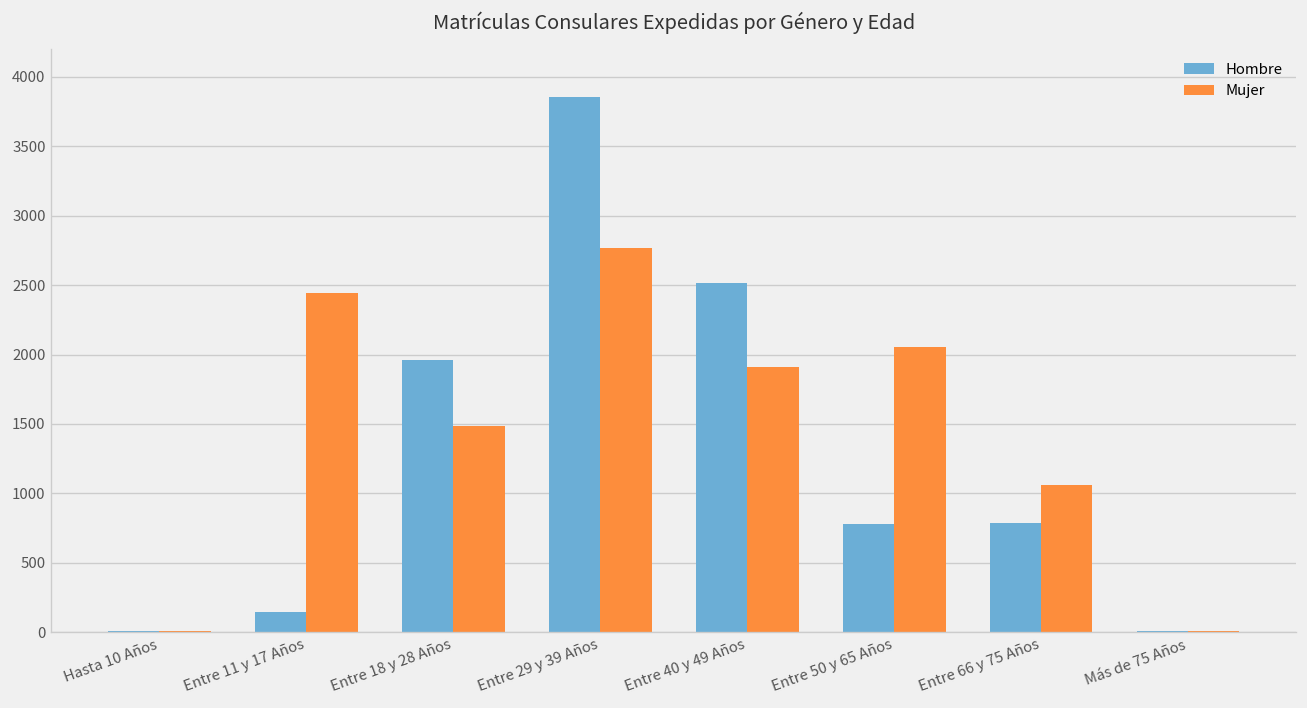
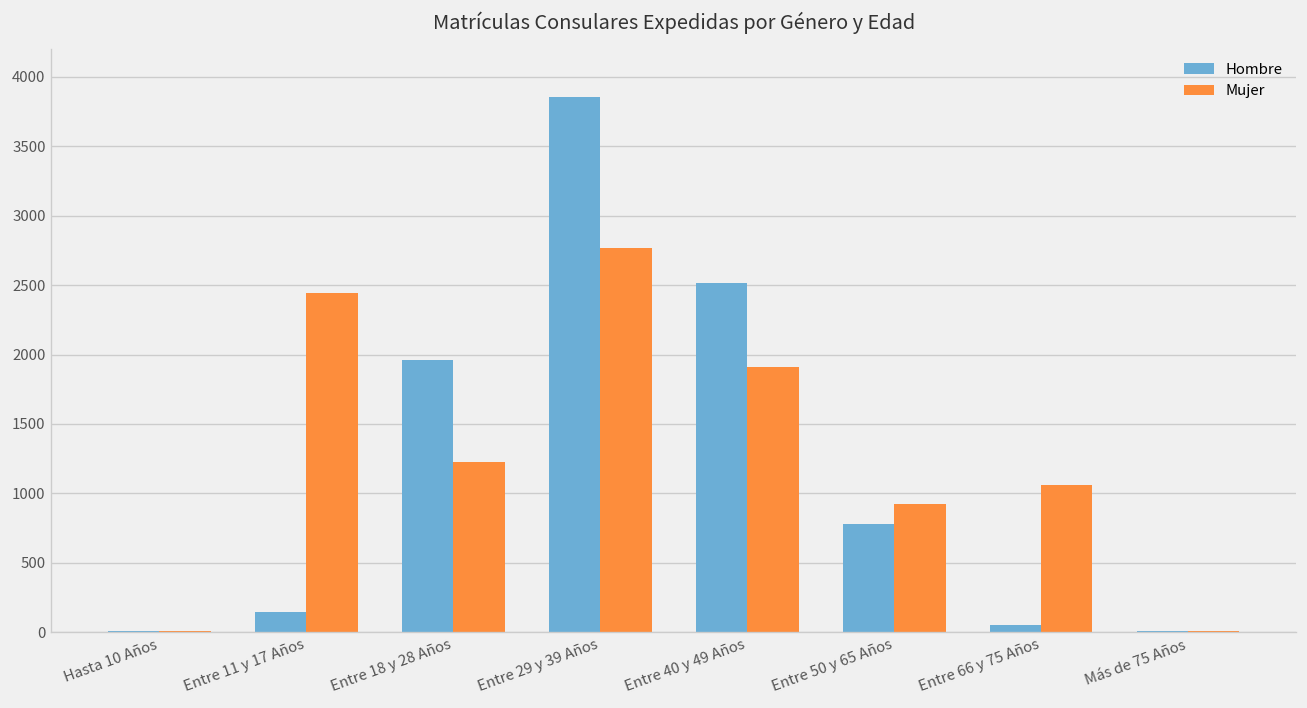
Mujer, Entre 18 y 28 Años: 1480 -> 1220
Mujer, Entre 50 y 65 Años: 2060 -> 920
Hombre, Entre 66 y 75 Años: 780 -> 50
